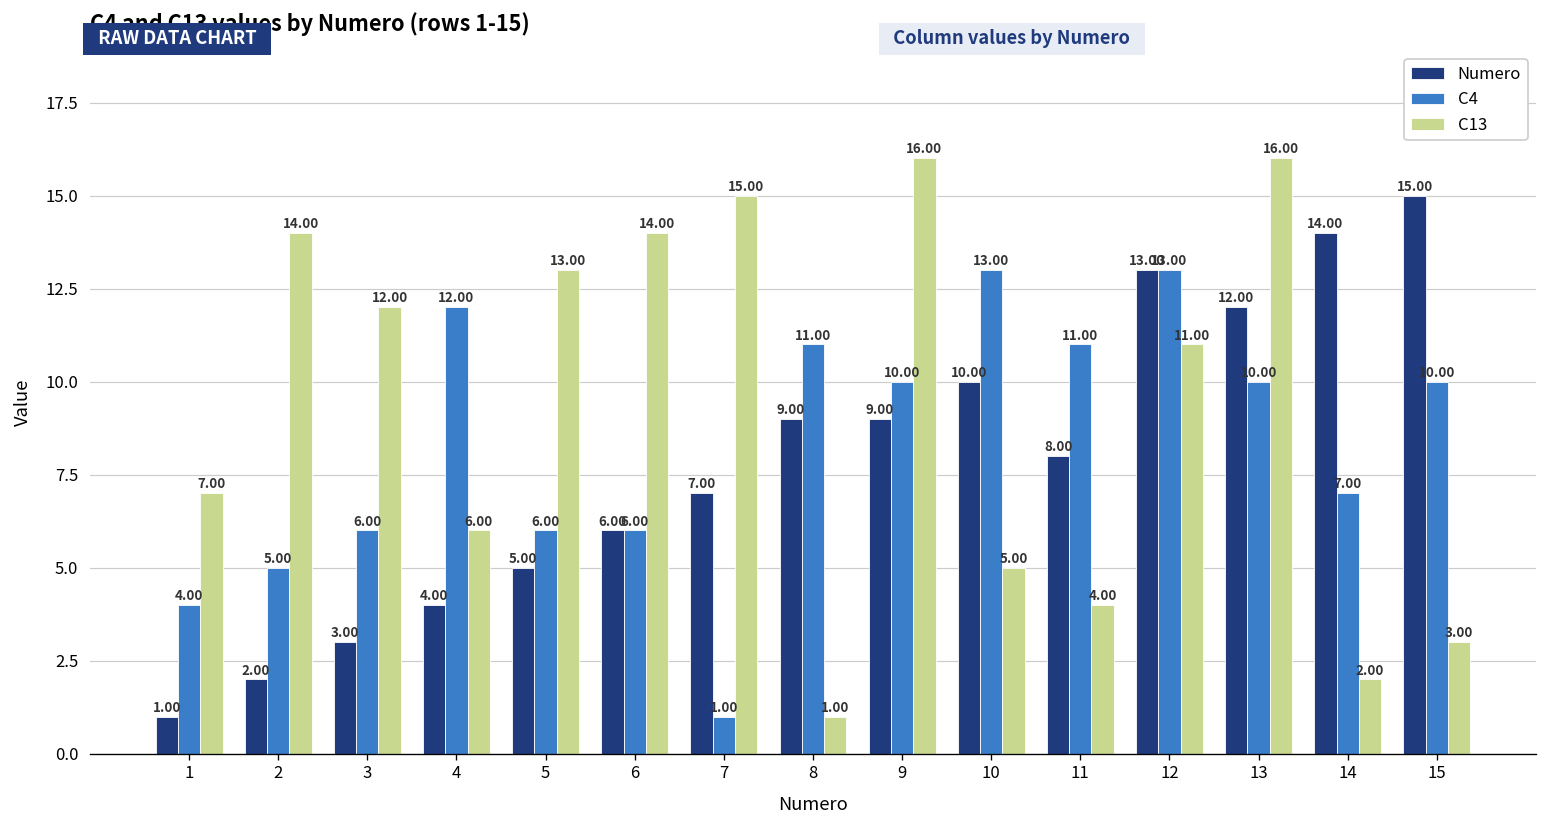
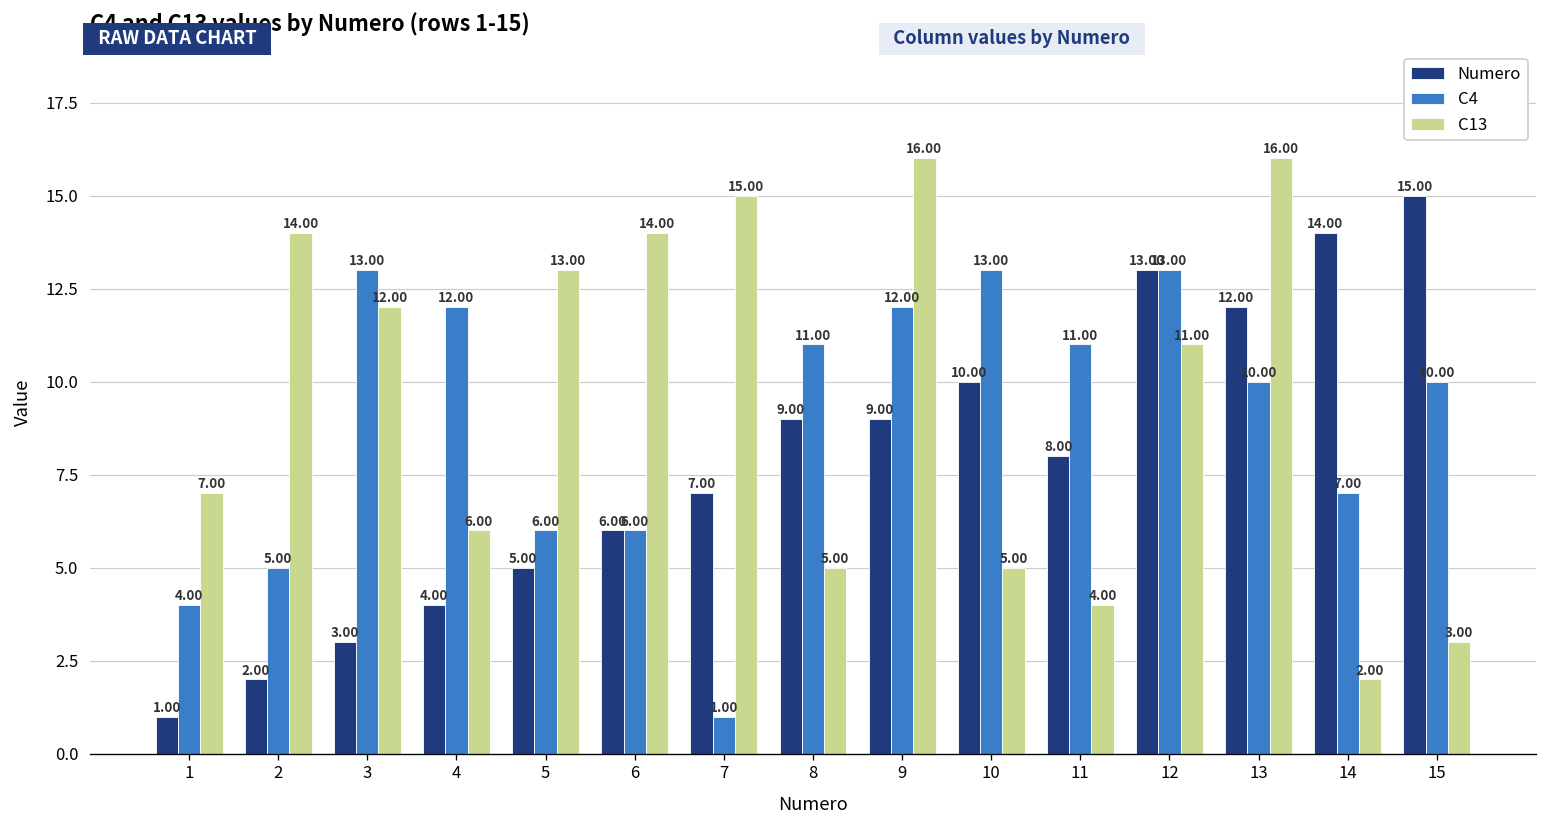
C4, 3: 6.00 -> 13.00
C13, 8: 1.00 -> 5.00
C4, 9: 10.00 -> 12.00
